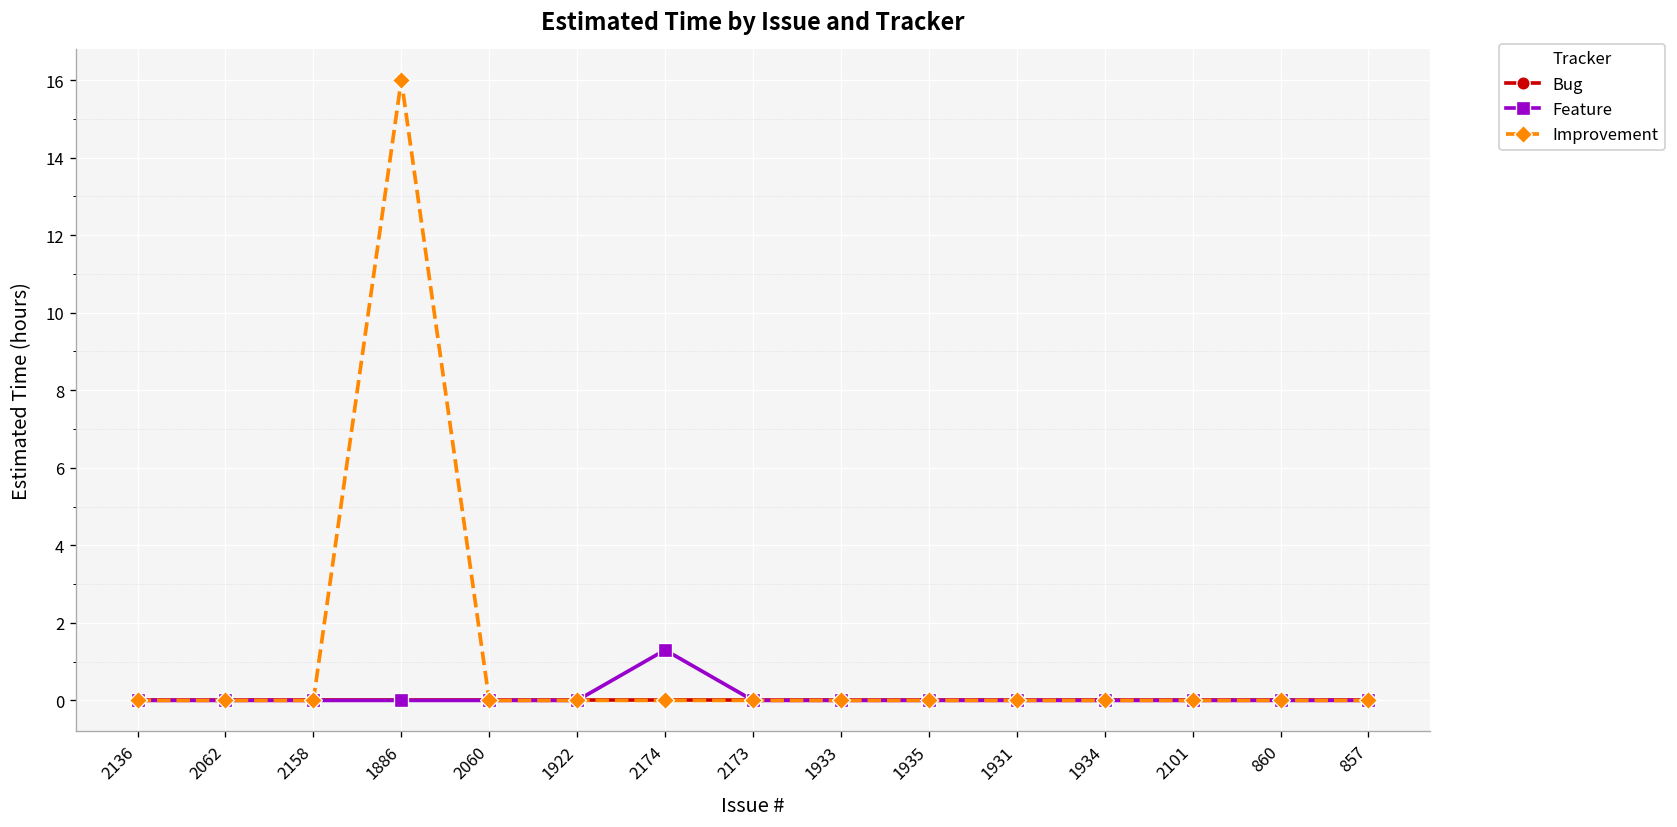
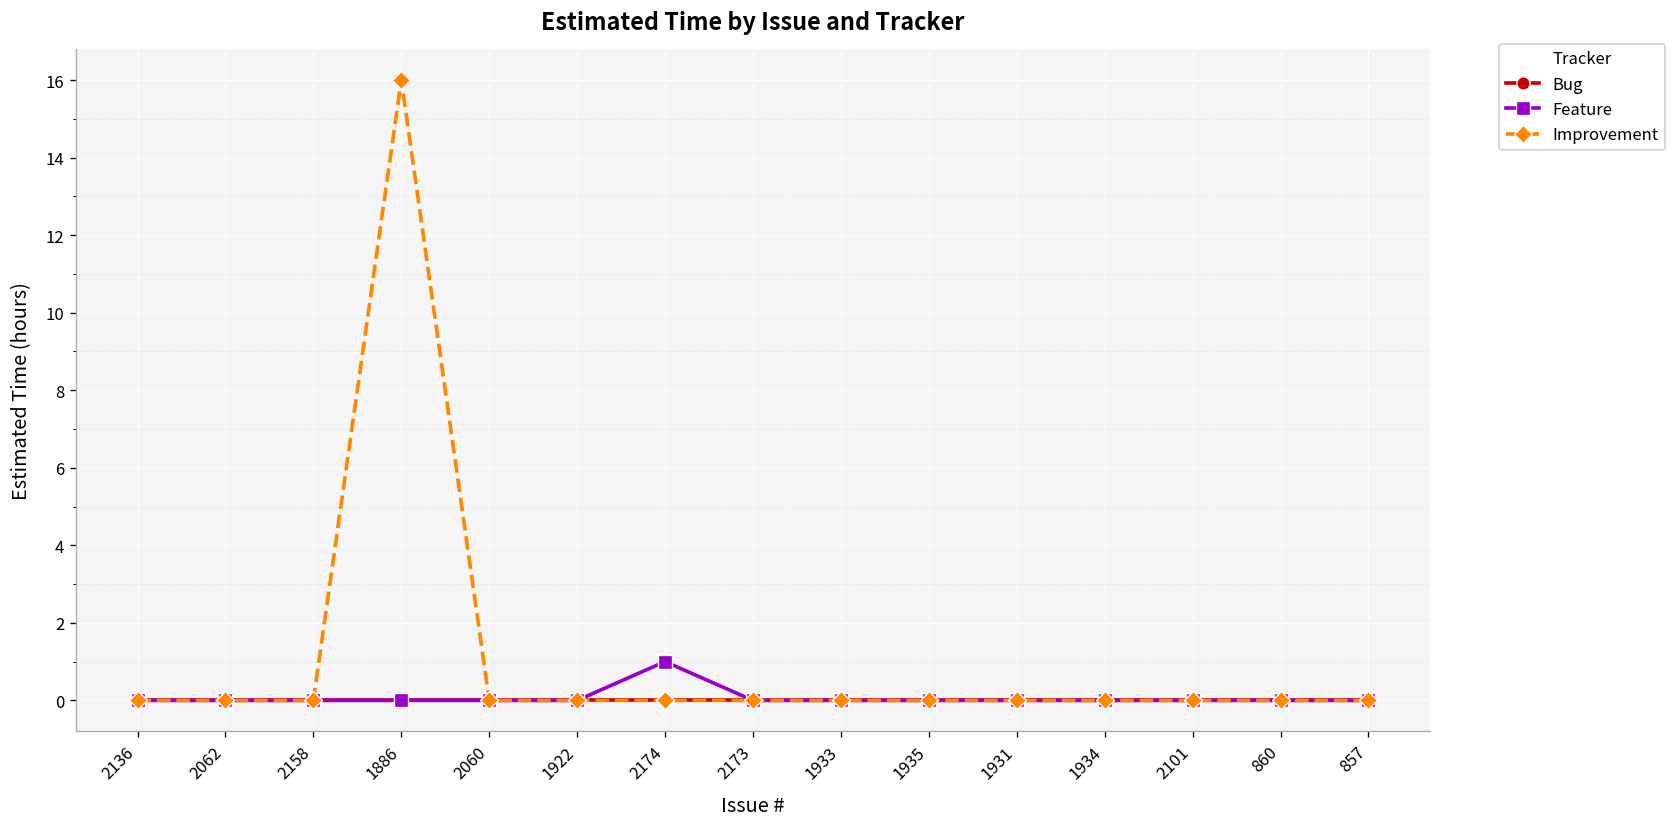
Feature, 2174: 1.3 -> 1.0
